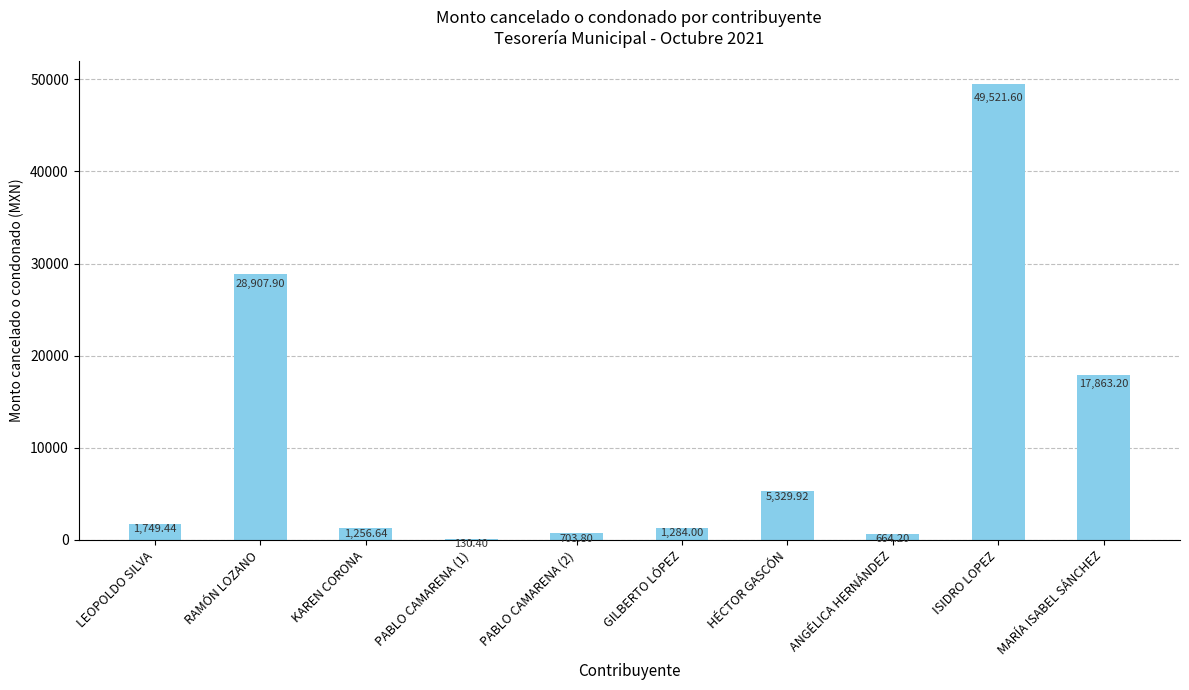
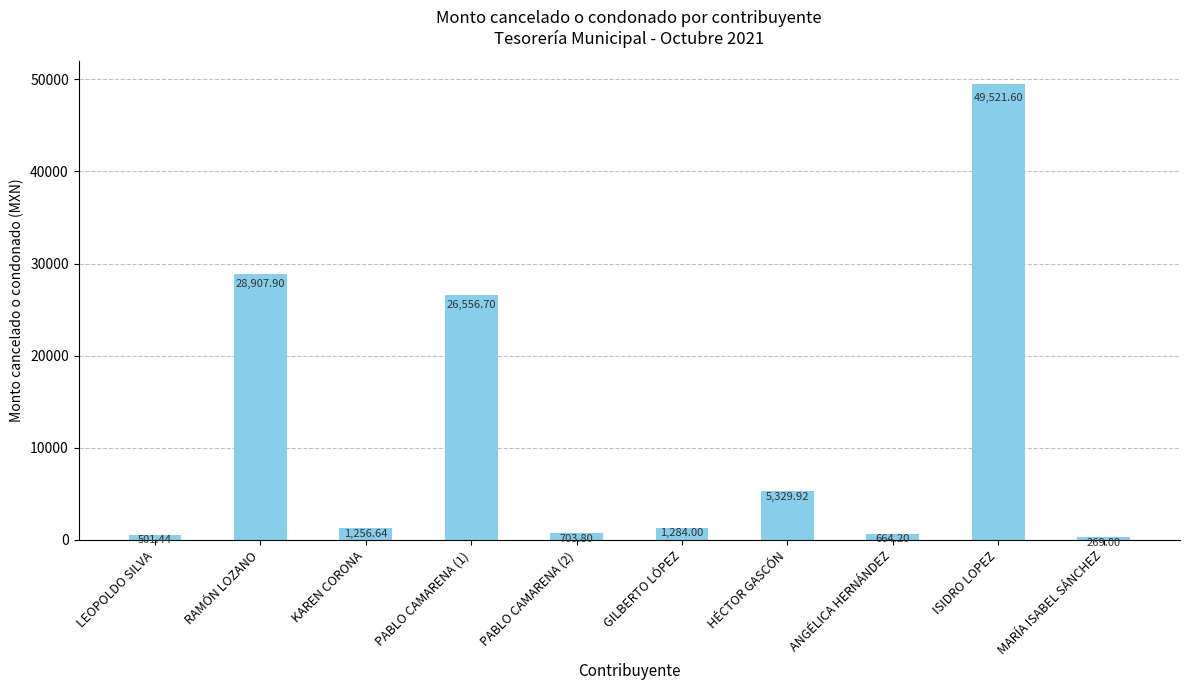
LEOPOLDO SILVA: 1,749.44 -> 501.44
PABLO CAMARENA (1): 130.40 -> 26,556.70
MARÍA ISABEL SÁNCHEZ: 17,863.20 -> 269.00
